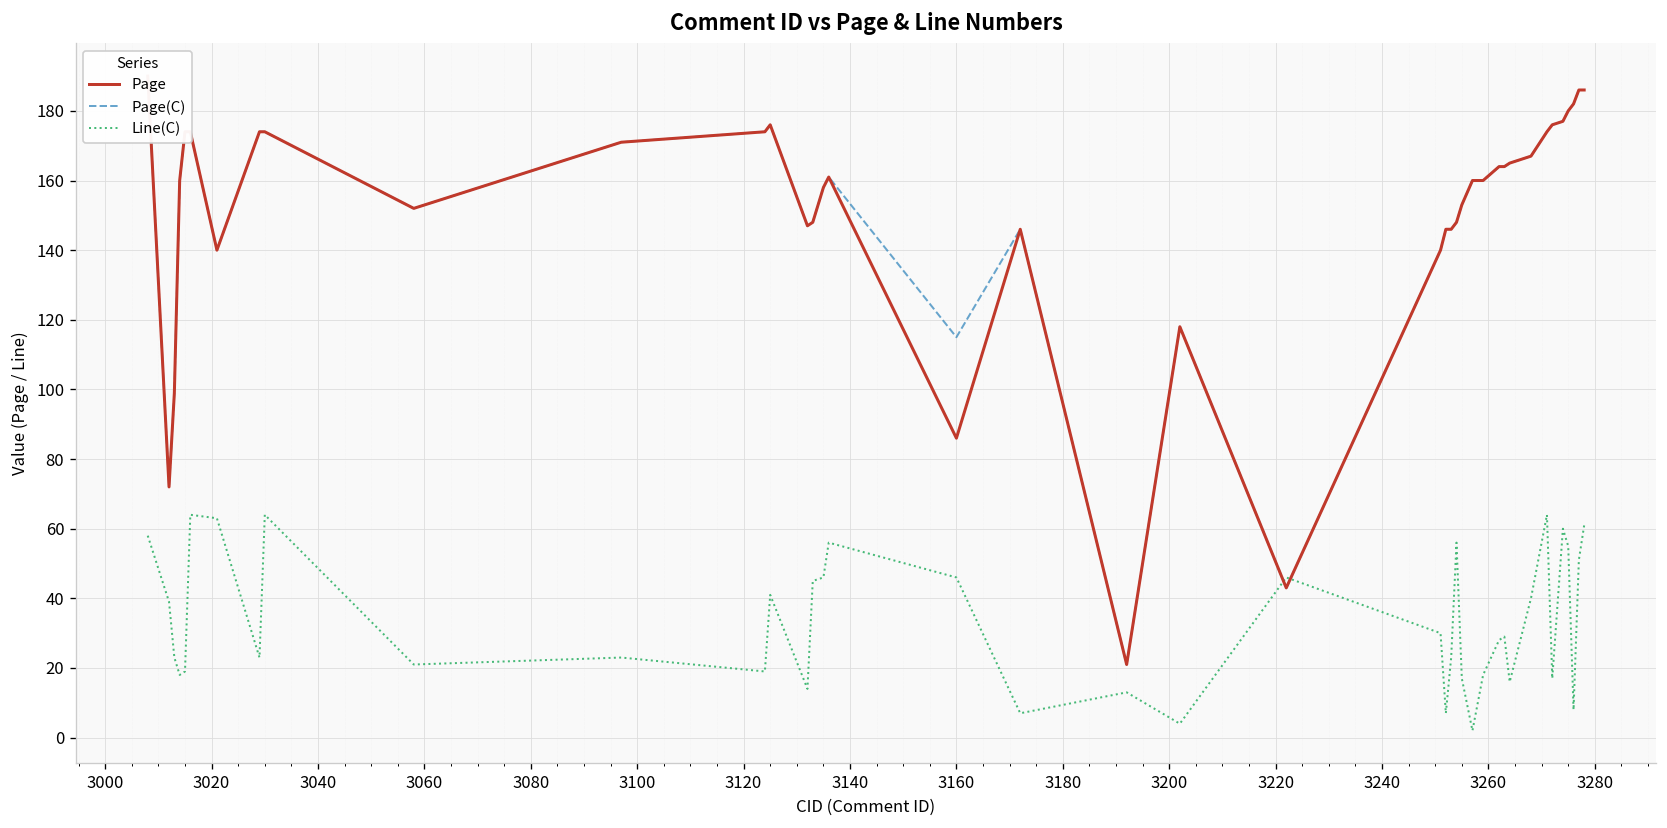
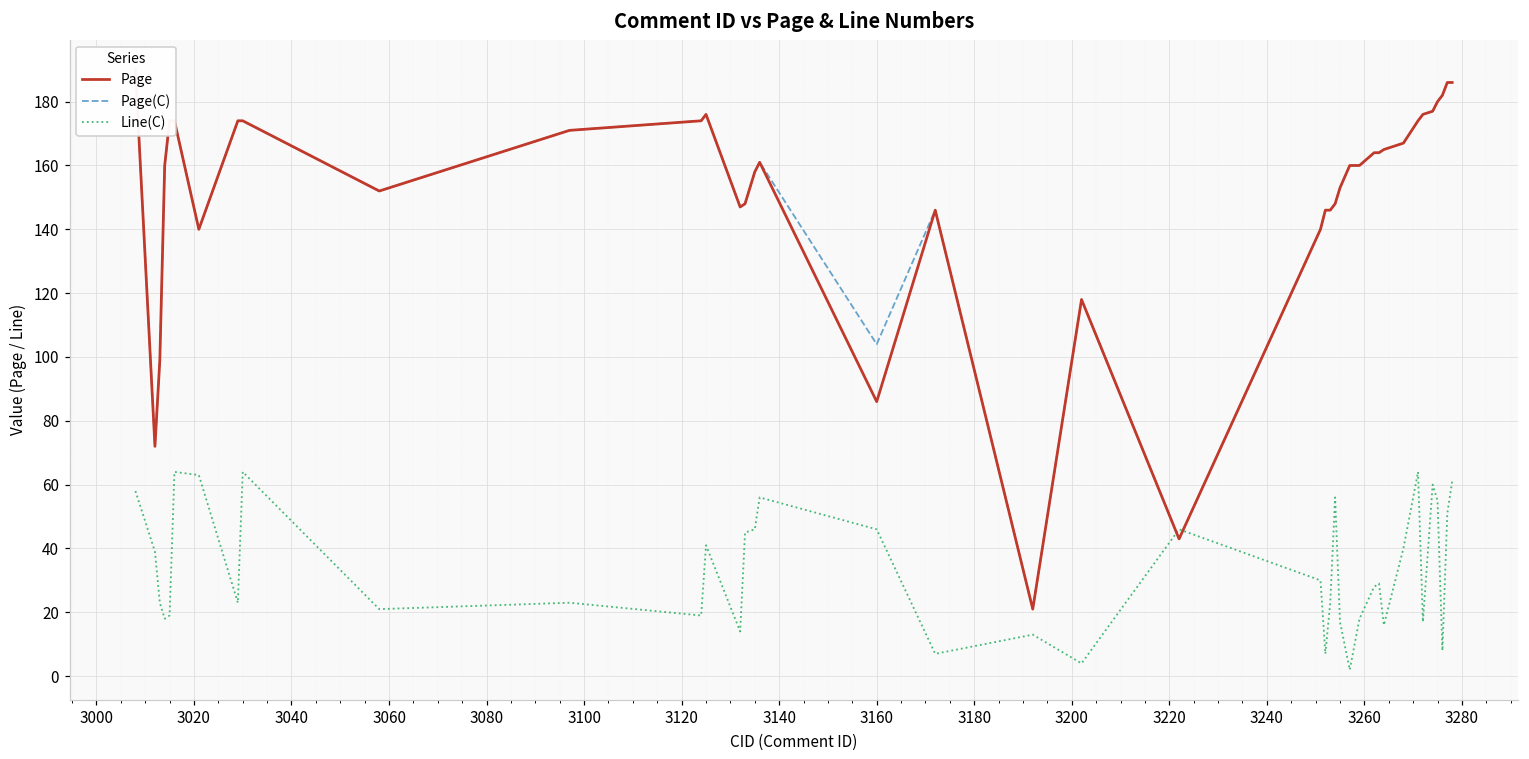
Page(C), 3160: 115 -> 104
